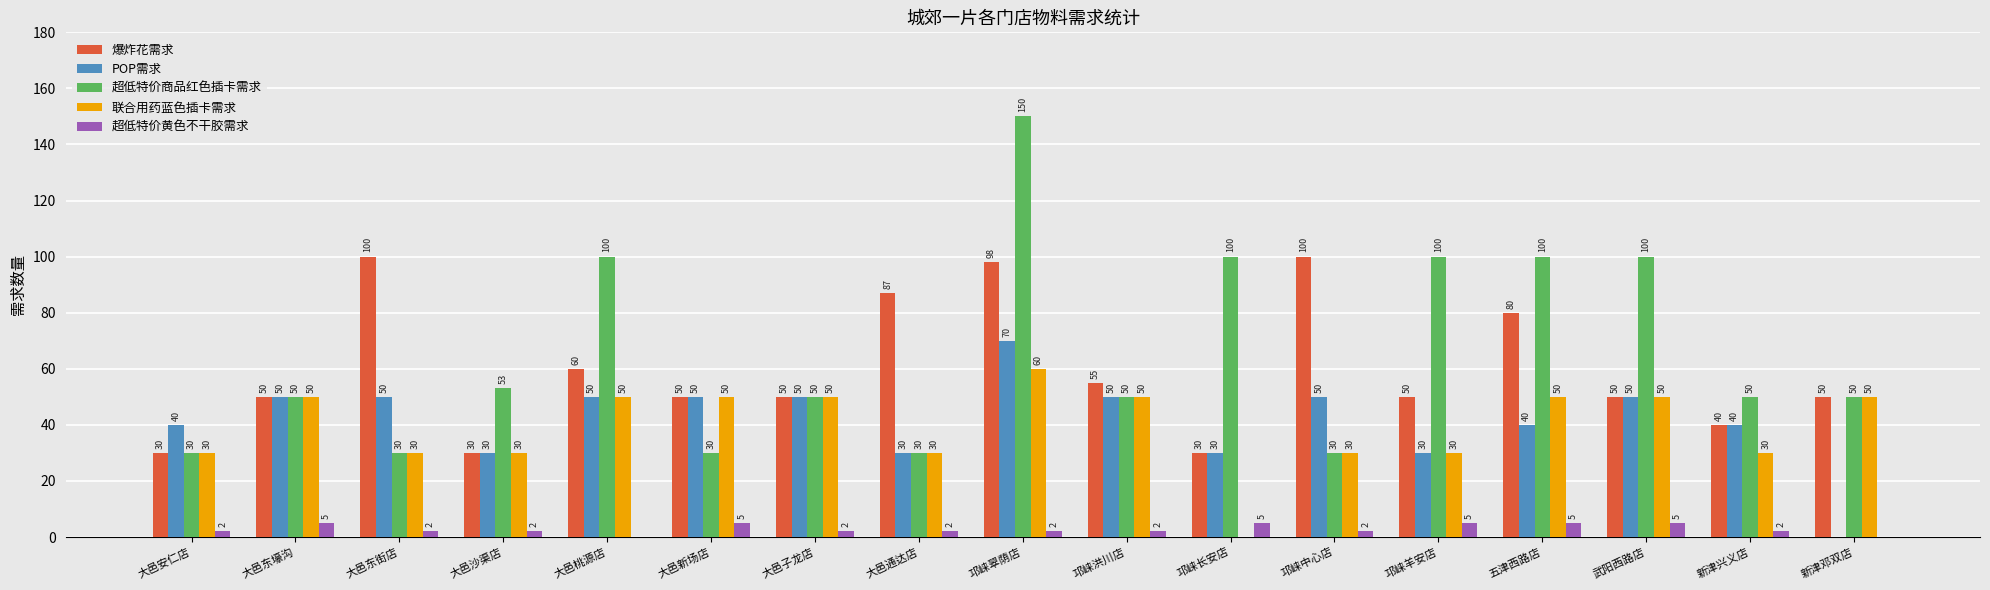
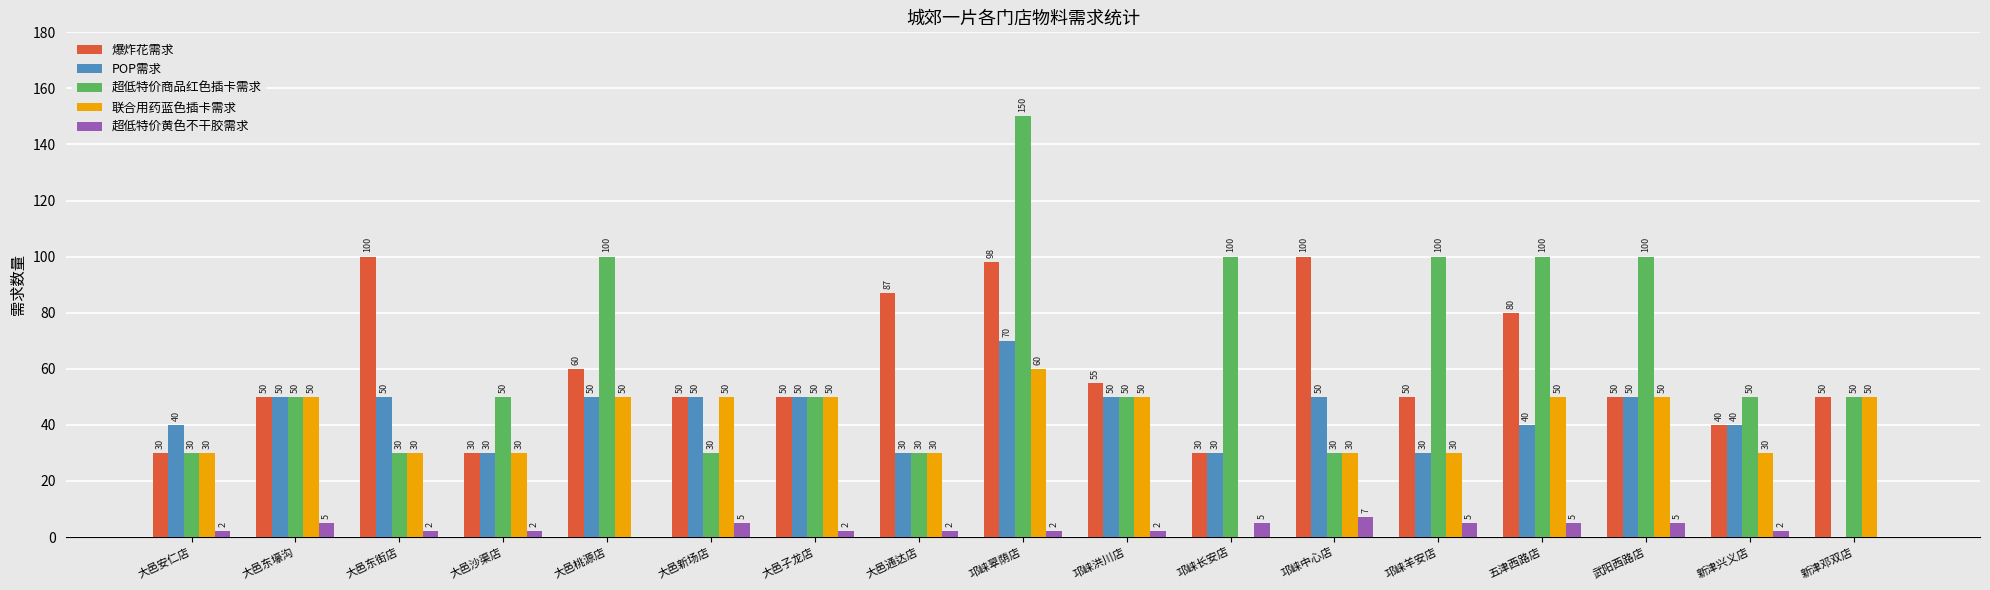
超低特价商品红色插卡需求, 大邑沙渠店: 53 -> 50
超低特价黄色不干胶需求, 邛崃中心店: 2 -> 7
